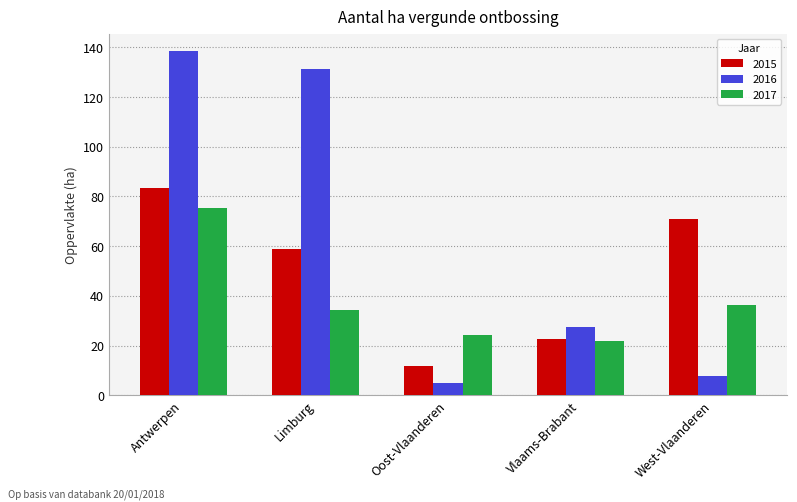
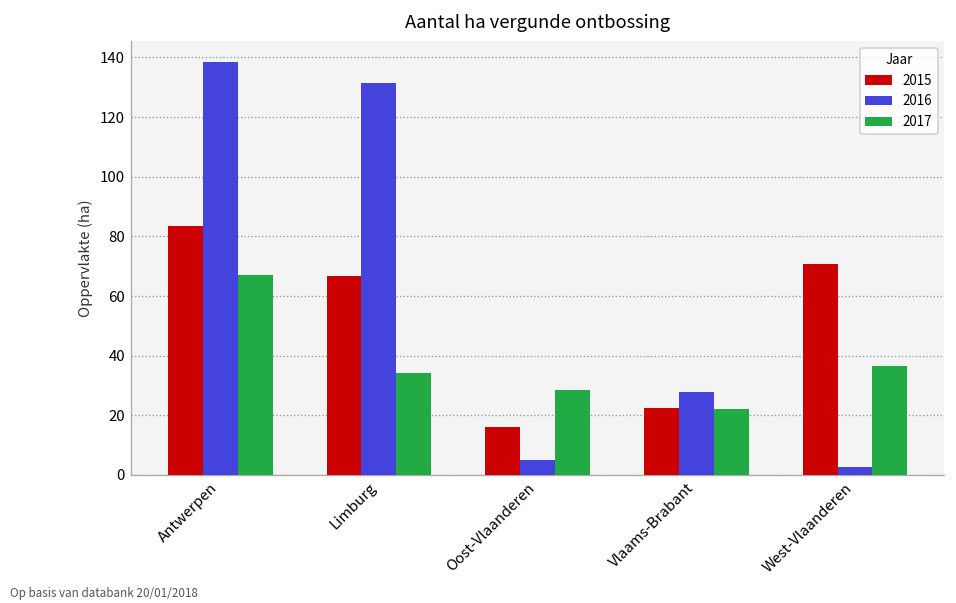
2017, Antwerpen: 75 -> 67
2015, Limburg: 59 -> 67
2015, Oost-Vlaanderen: 12 -> 16
2017, Oost-Vlaanderen: 24 -> 29
2016, West-Vlaanderen: 8 -> 3
